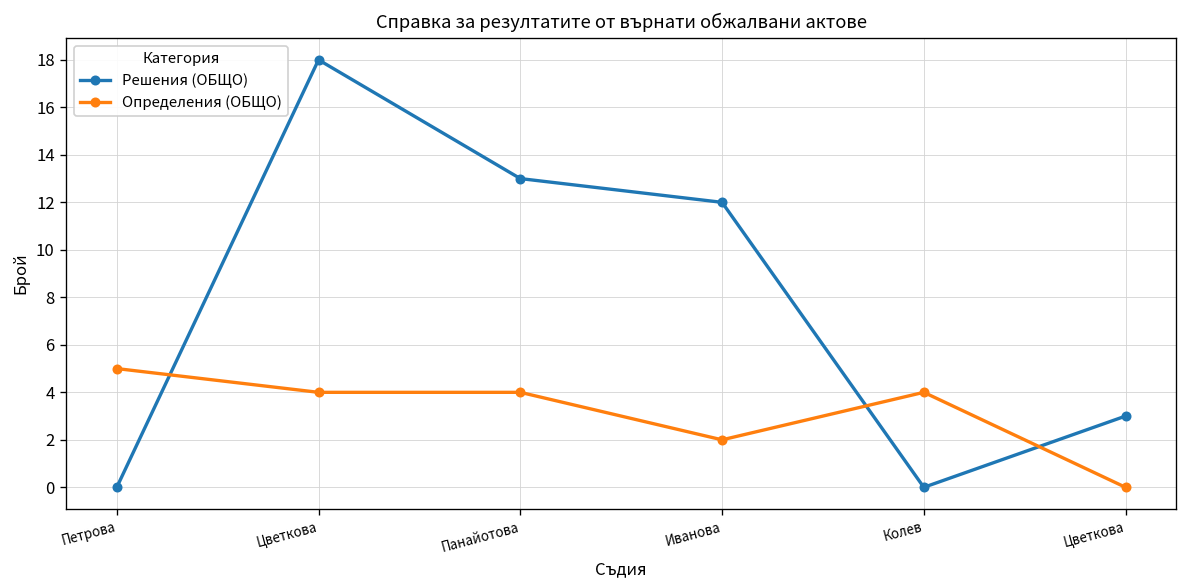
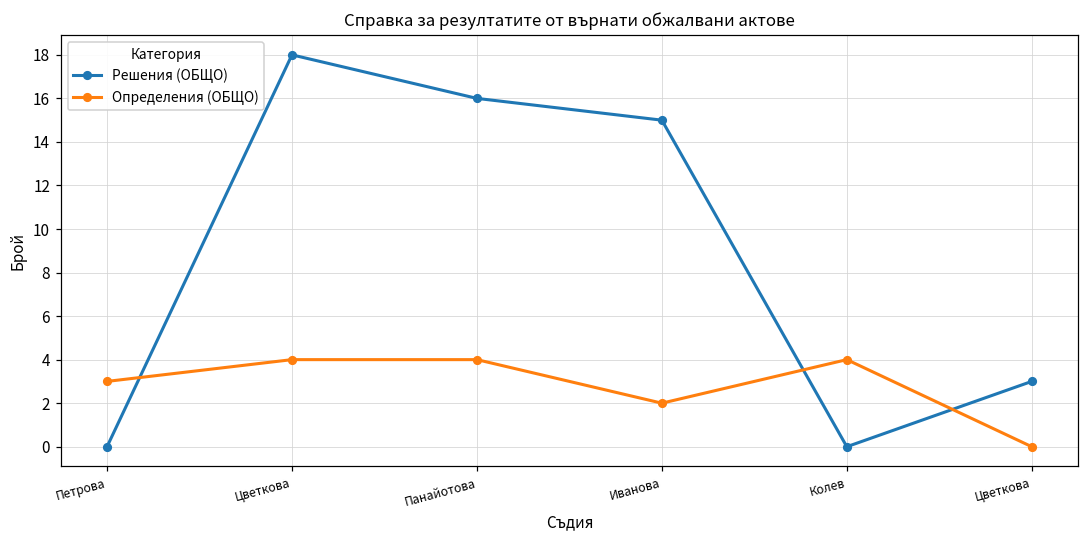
Определения (ОБЩО), Петрова: 5 -> 3
Решения (ОБЩО), Панайотова: 13 -> 16
Решения (ОБЩО), Иванова: 12 -> 15
